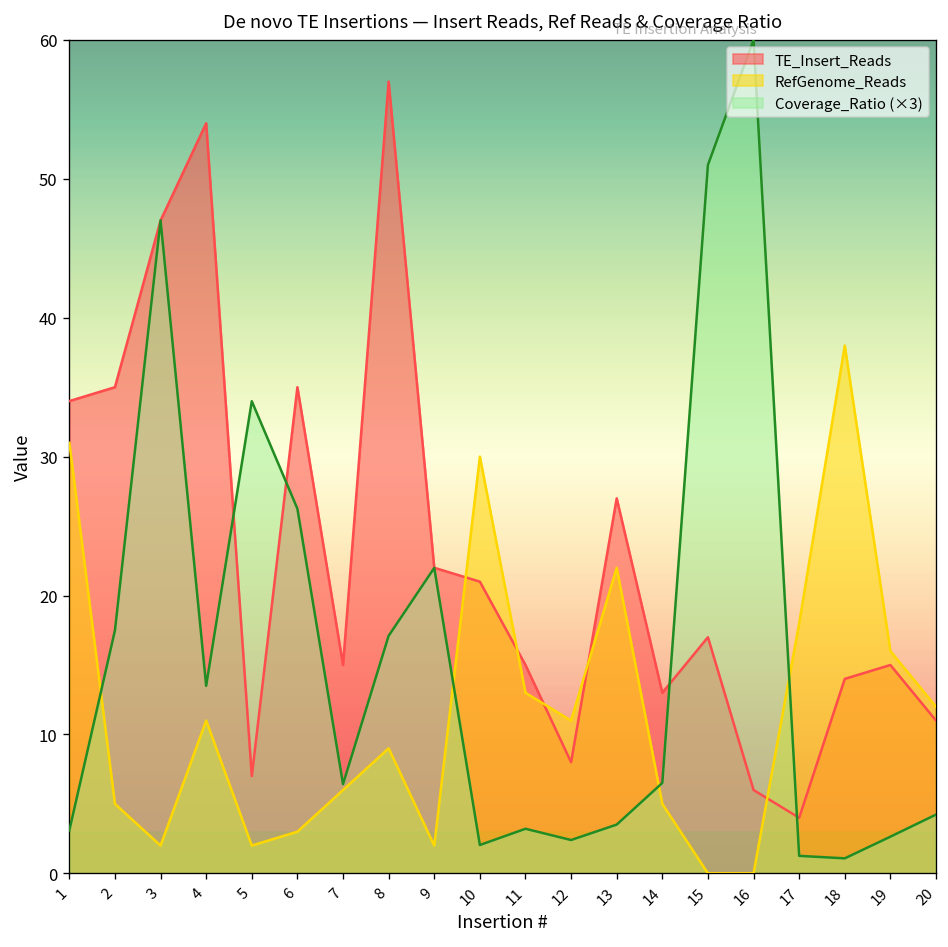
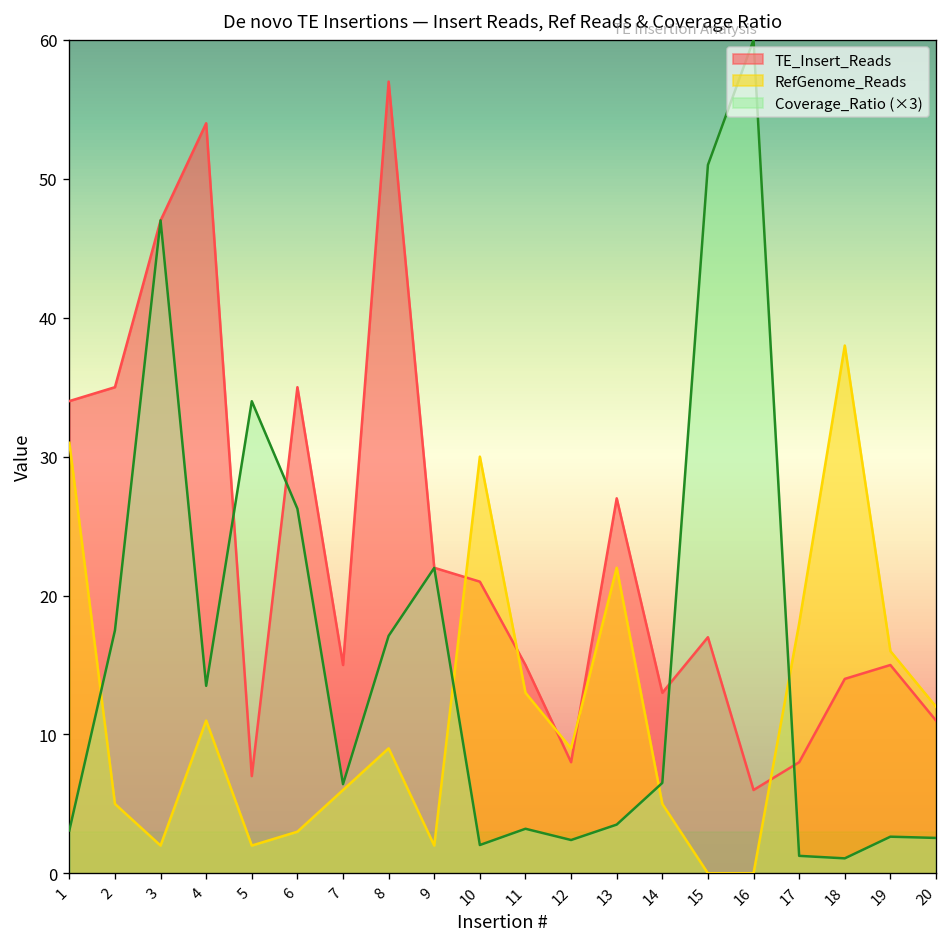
RefGenome_Reads, 12: 11 -> 9
TE_Insert_Reads, 17: 4 -> 8
Coverage_Ratio (×3), 20: 4.2 -> 2.6
